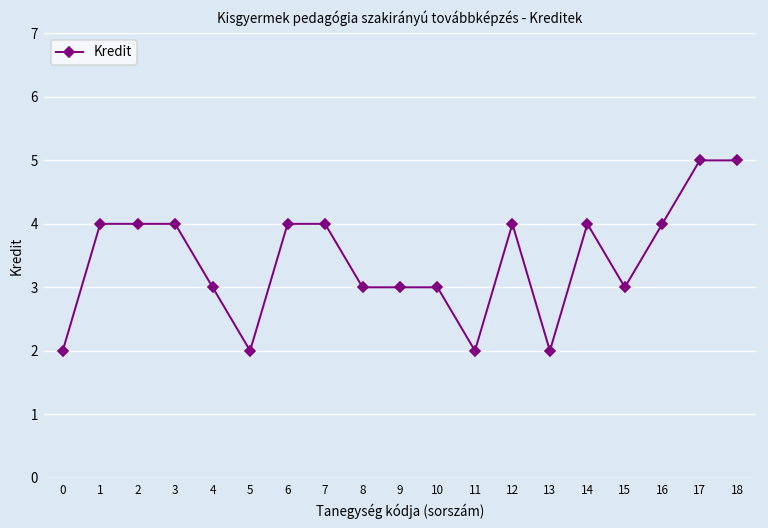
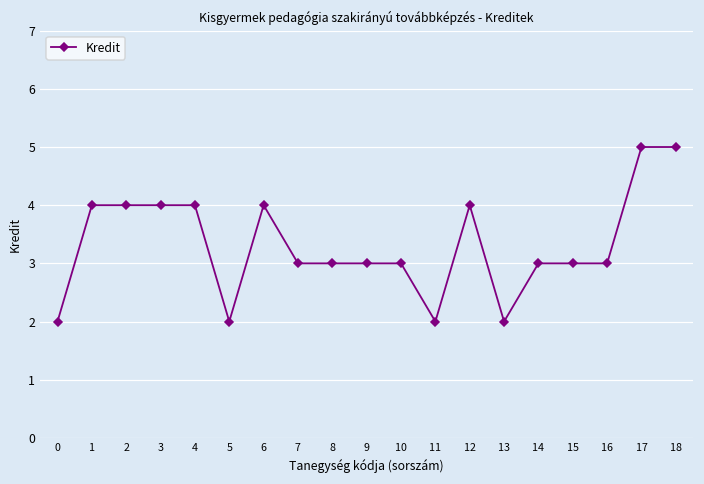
4: 3 -> 4
7: 4 -> 3
14: 4 -> 3
16: 4 -> 3
